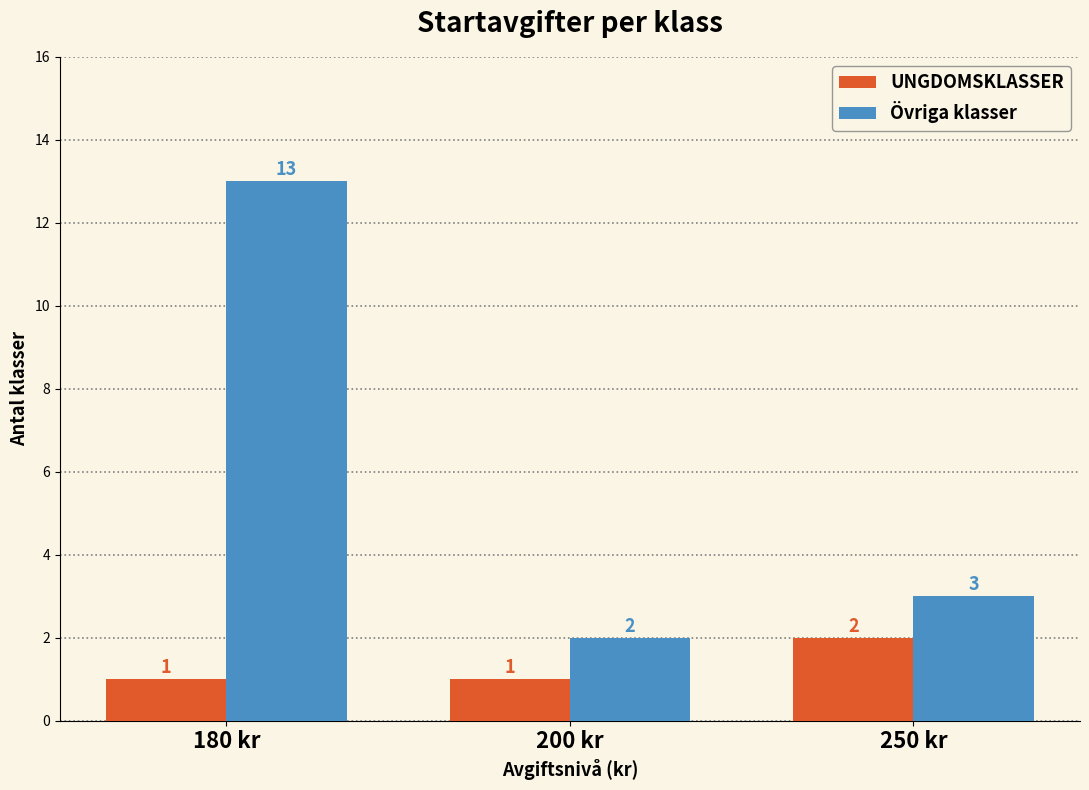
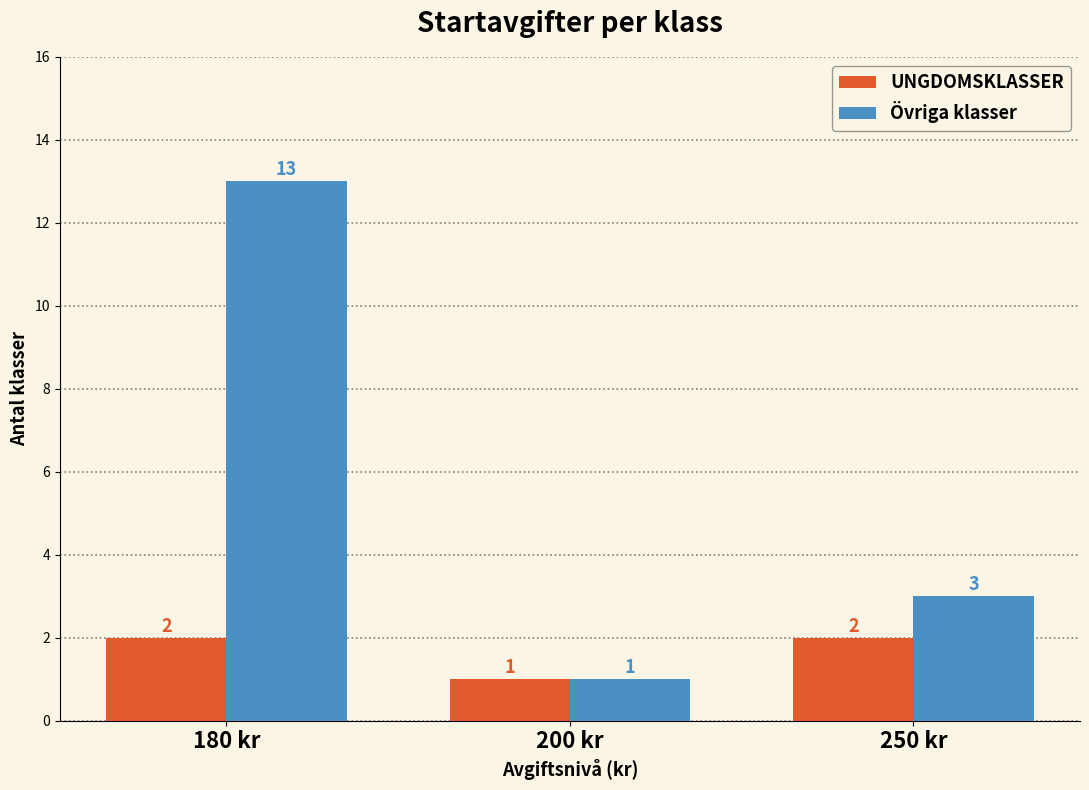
UNGDOMSKLASSER, 180 kr: 1 -> 2
Övriga klasser, 200 kr: 2 -> 1
